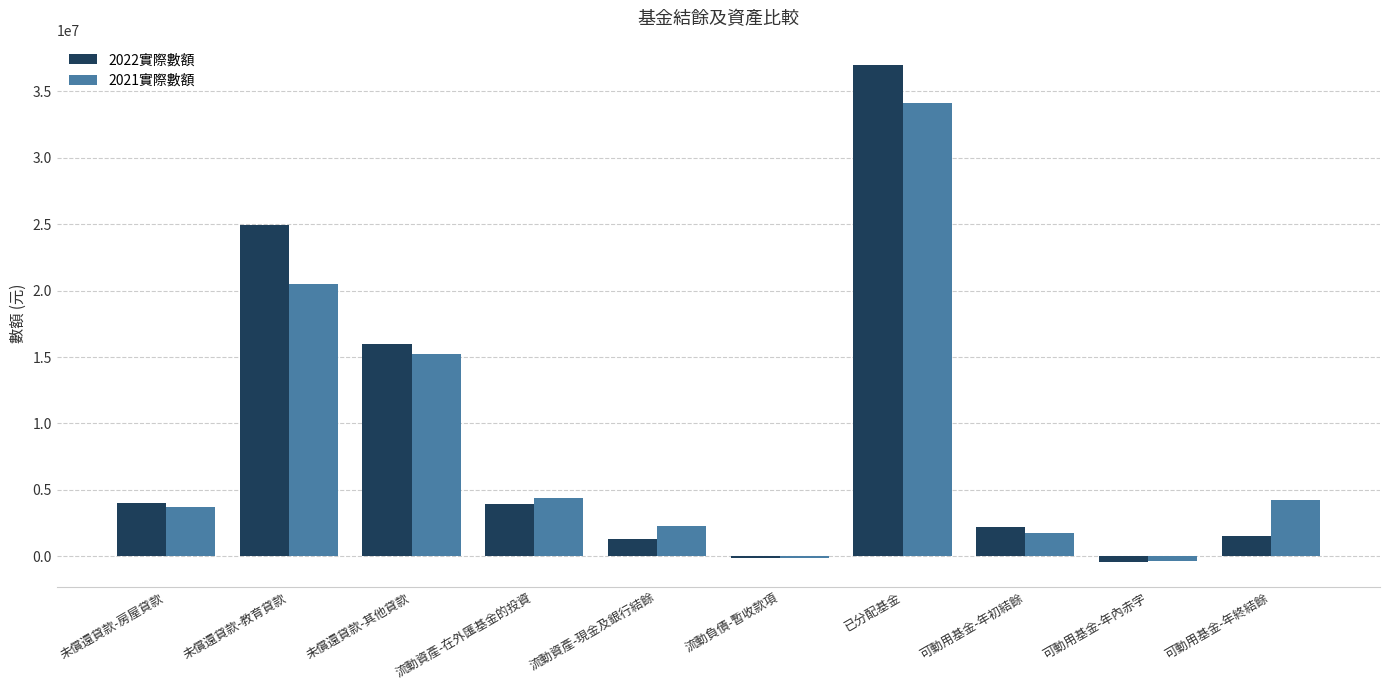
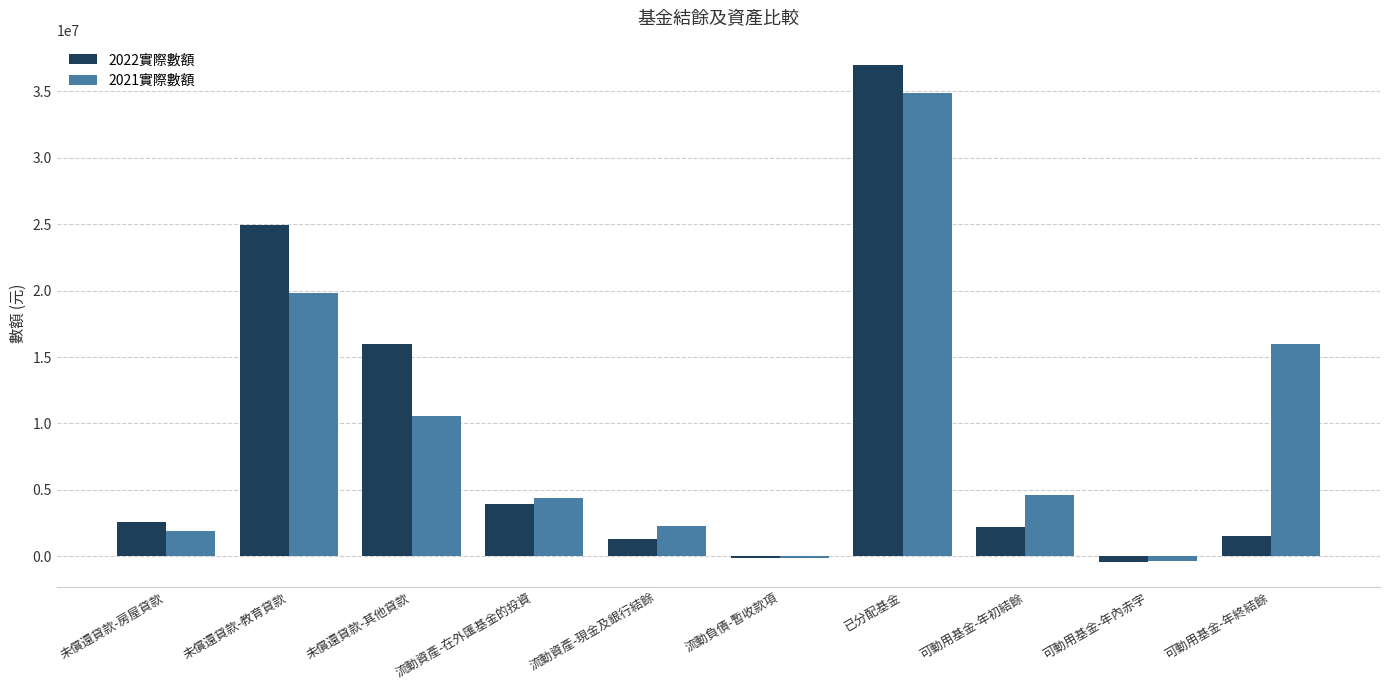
2022實際數額, 未償還貸款-房屋貸款: 4000000 -> 2600000
2021實際數額, 未償還貸款-房屋貸款: 3700000 -> 1900000
2021實際數額, 未償還貸款-教育貸款: 20500000 -> 19800000
2021實際數額, 未償還貸款-其他貸款: 15200000 -> 10600000
2021實際數額, 已分配基金: 34100000 -> 34900000
2021實際數額, 可動用基金-年初結餘: 1700000 -> 4600000
2021實際數額, 可動用基金-年終結餘: 4300000 -> 16000000
